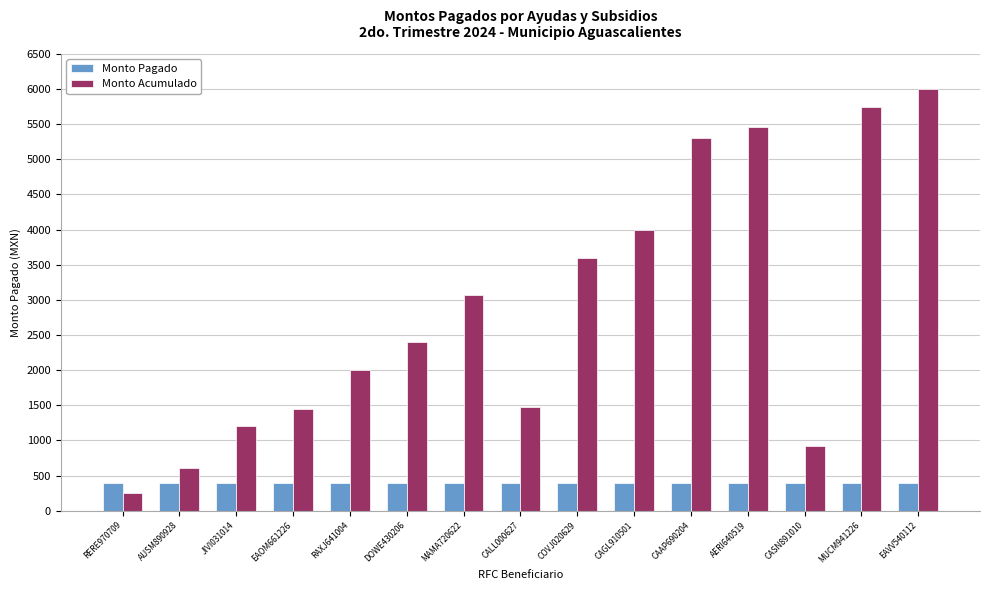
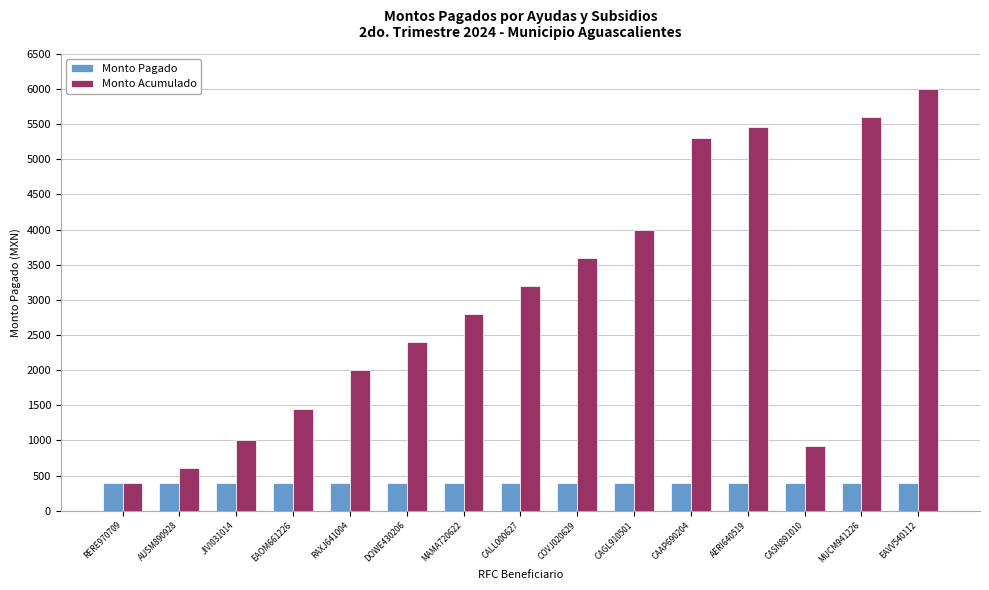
Monto Acumulado, RERE970709: 300 -> 400
Monto Acumulado, JIVI031014: 1200 -> 1000
Monto Acumulado, MAMA720622: 3100 -> 2800
Monto Acumulado, CALL000627: 1500 -> 3200
Monto Acumulado, MUCM941226: 5700 -> 5600
